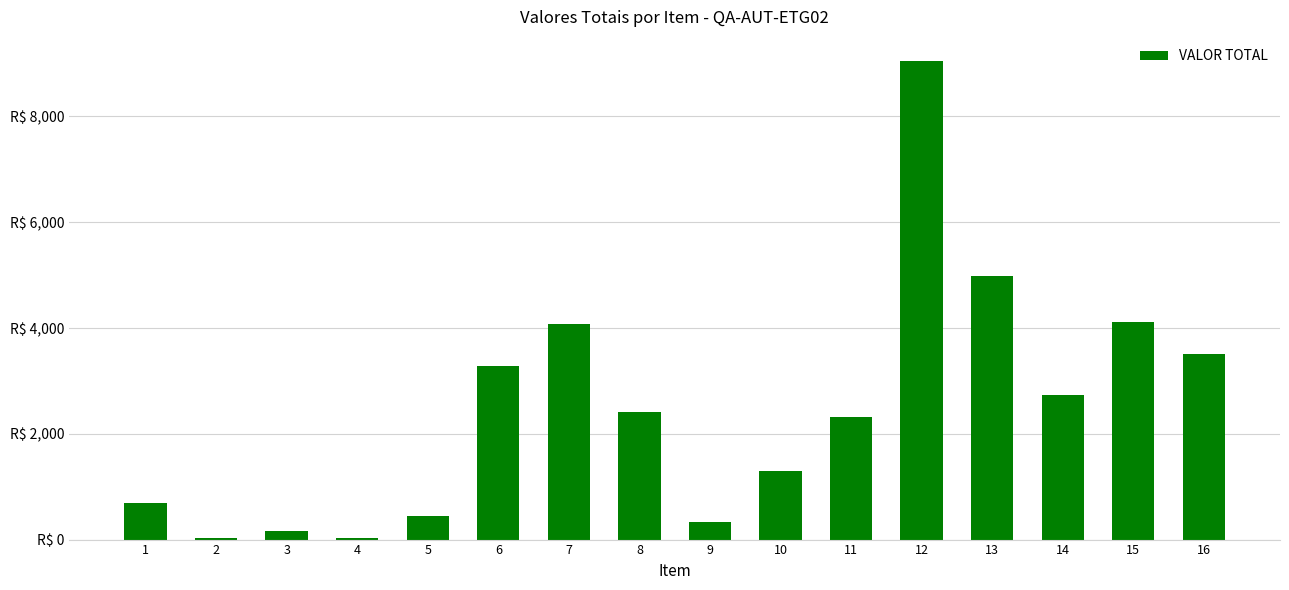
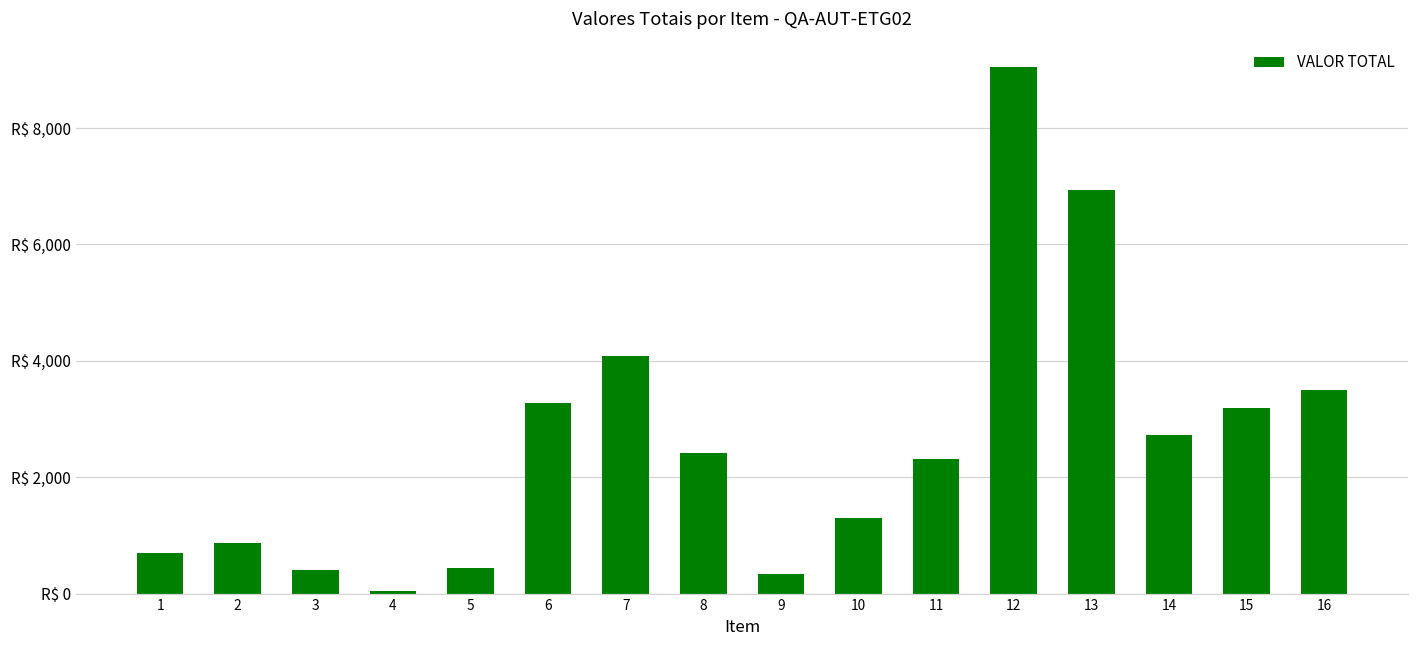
2: R$ 0 -> R$ 900
3: R$ 200 -> R$ 400
13: R$ 5,000 -> R$ 6,900
15: R$ 4,100 -> R$ 3,200
